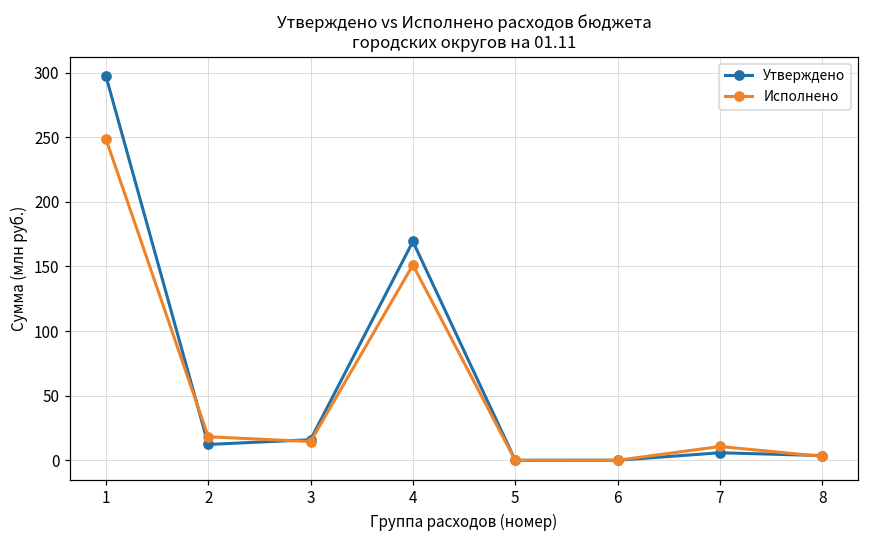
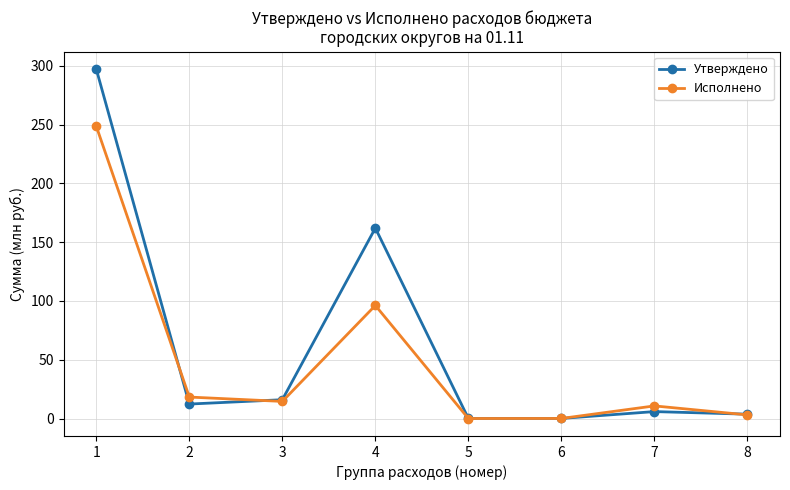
Утверждено, 4: 169 -> 162
Исполнено, 4: 151 -> 96
